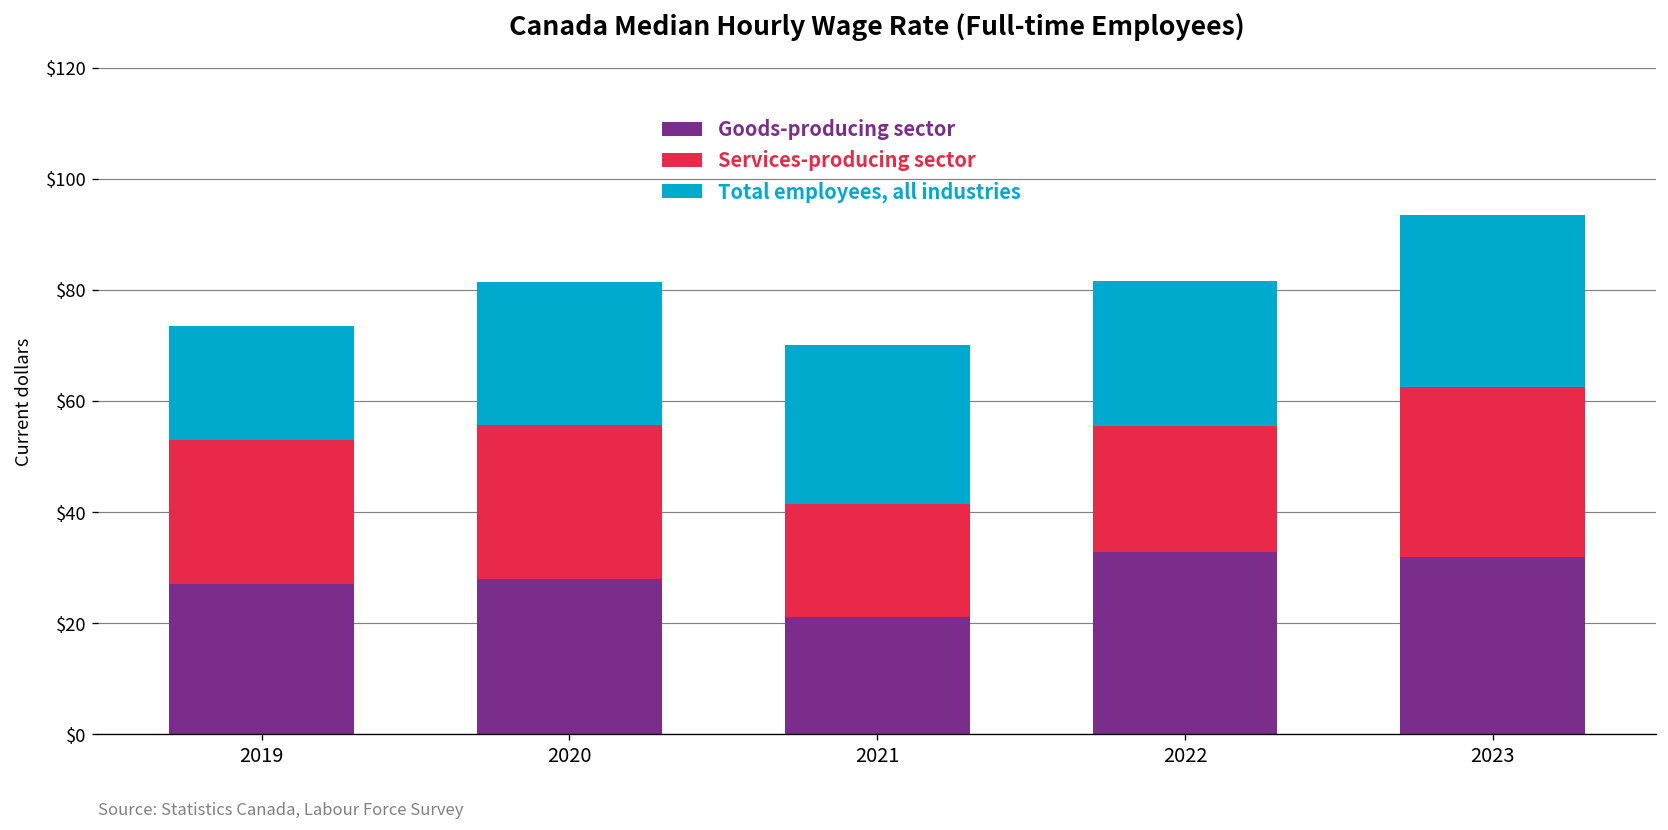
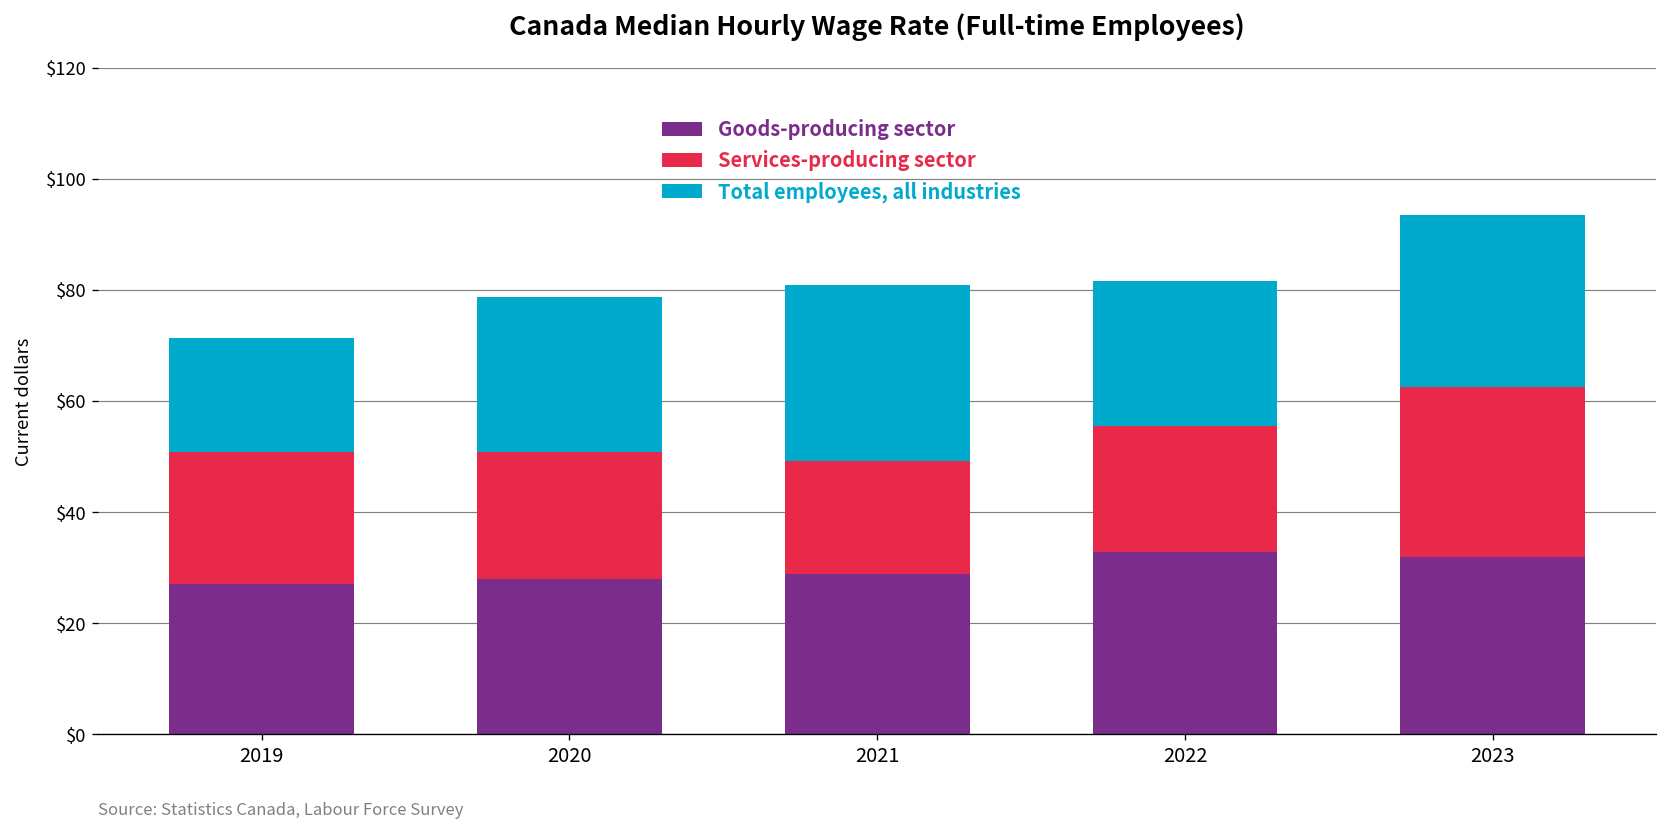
Services-producing sector, 2019: $26 -> $24
Services-producing sector, 2020: $28 -> $23
Total employees, all industries, 2020: $26 -> $28
Goods-producing sector, 2021: $21 -> $29
Total employees, all industries, 2021: $29 -> $32
